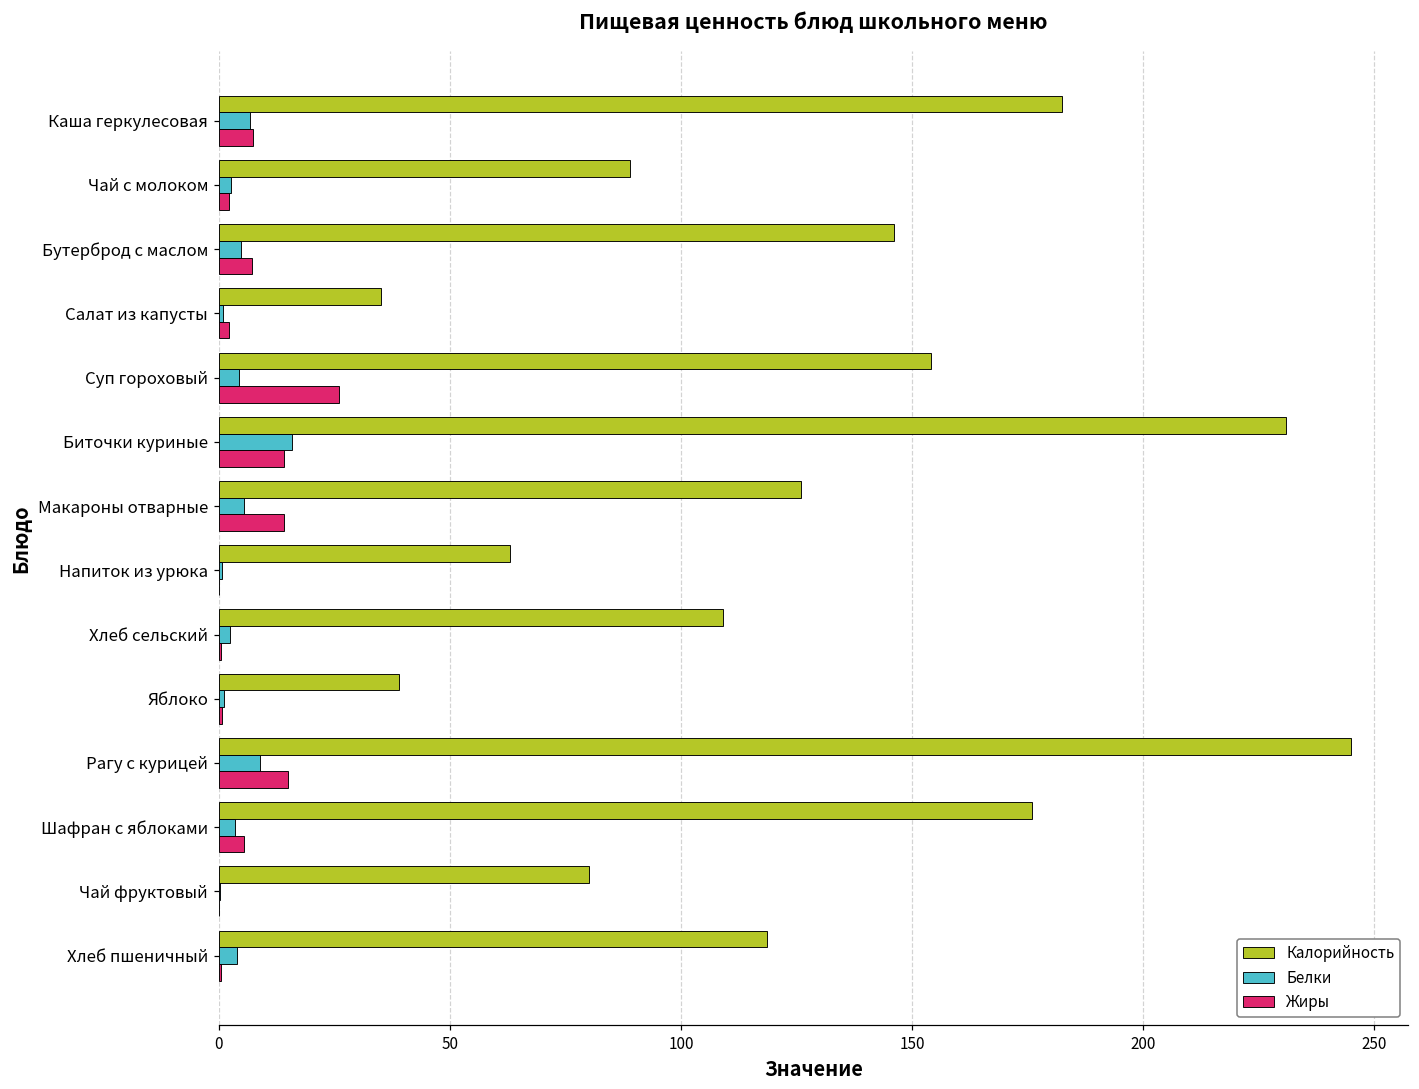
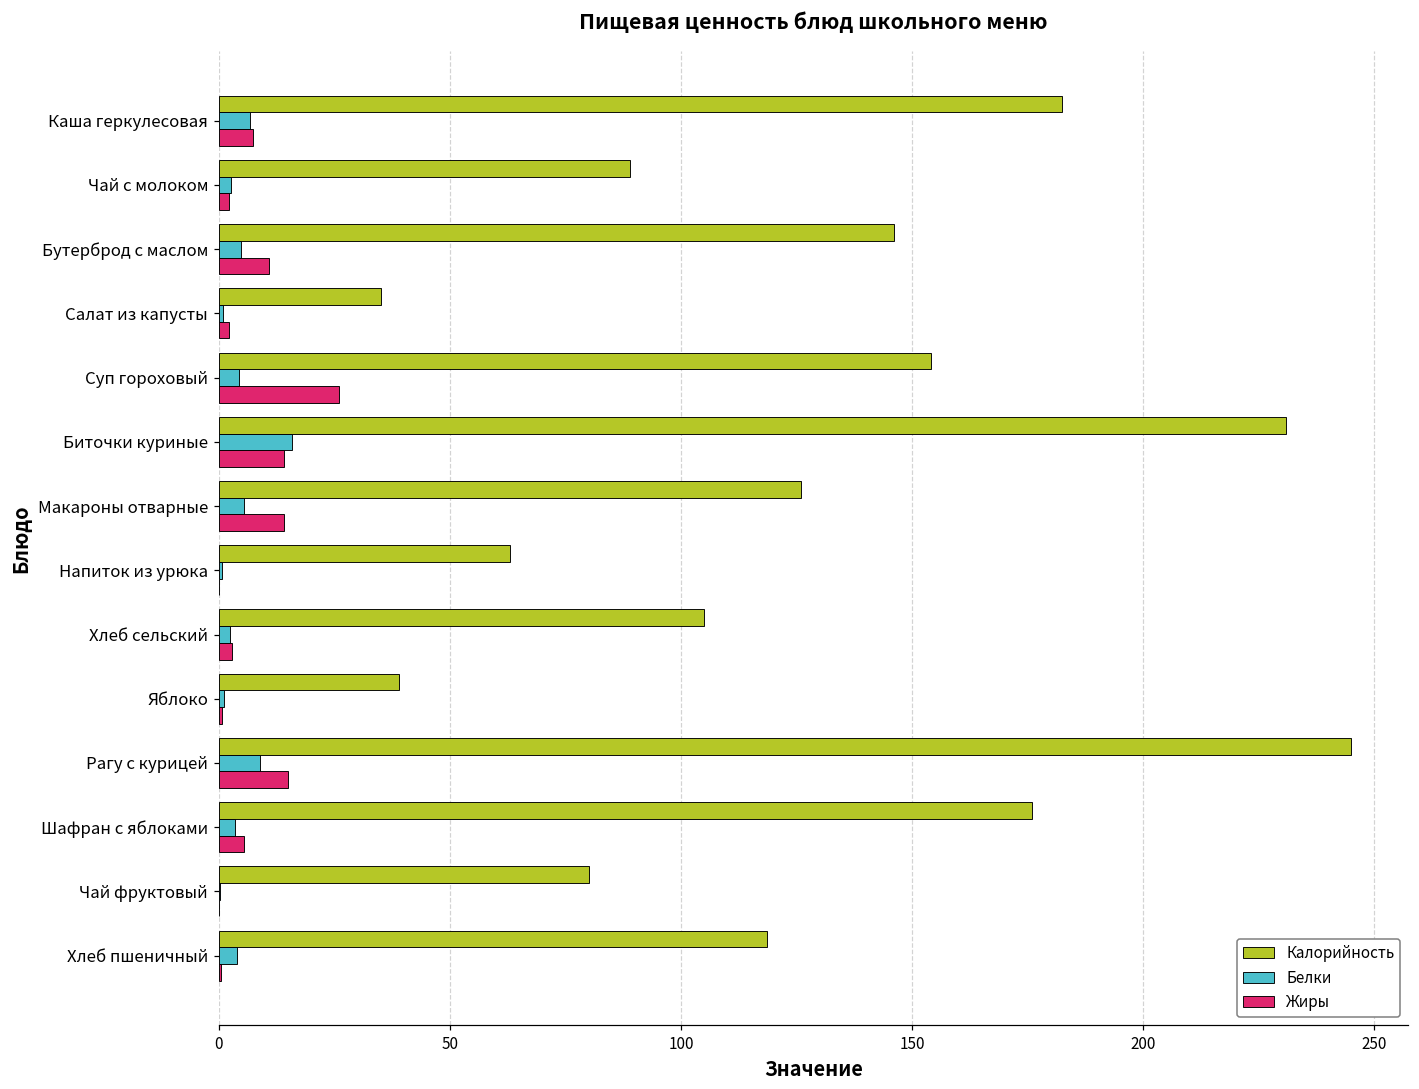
Жиры, Бутерброд с маслом: 7 -> 11
Калорийность, Хлеб сельский: 109 -> 105
Жиры, Хлеб сельский: 1 -> 3
